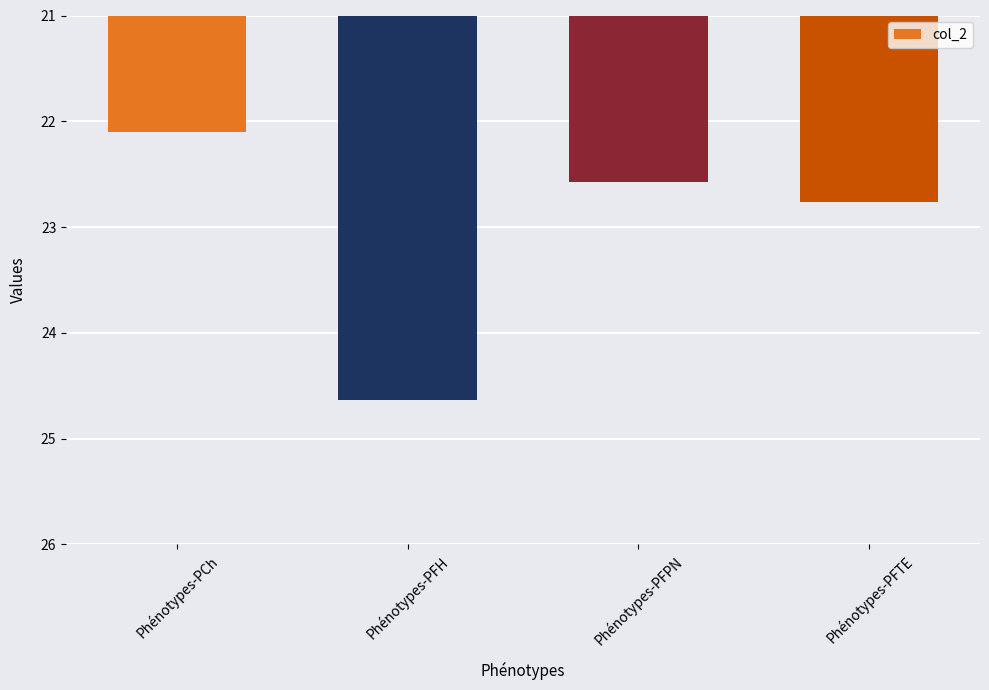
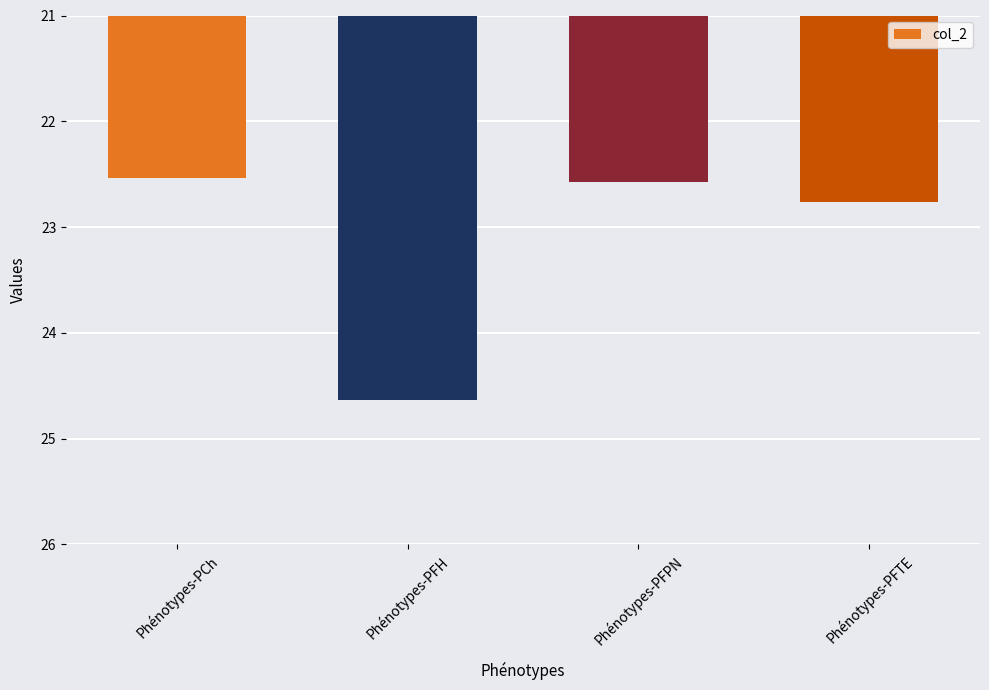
Phénotypes-PCh: 22.10 -> 22.53
